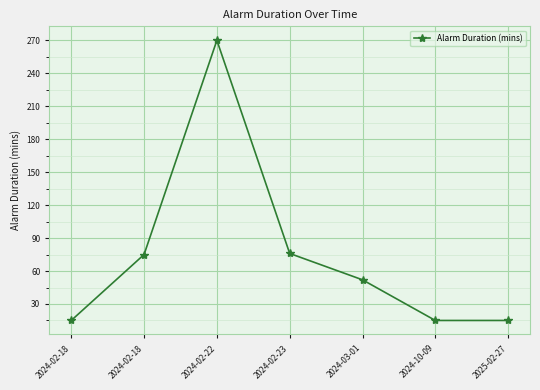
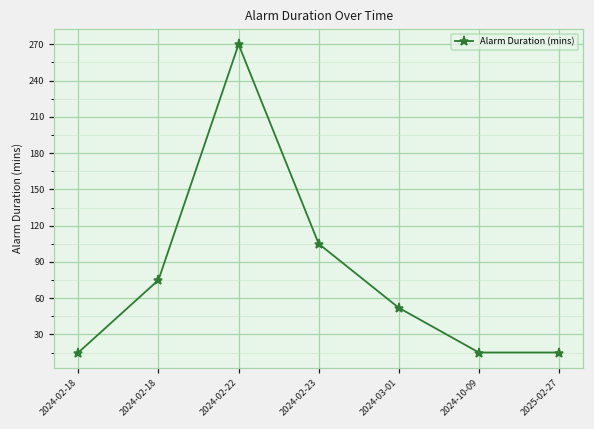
2024-02-23: 76 -> 105
